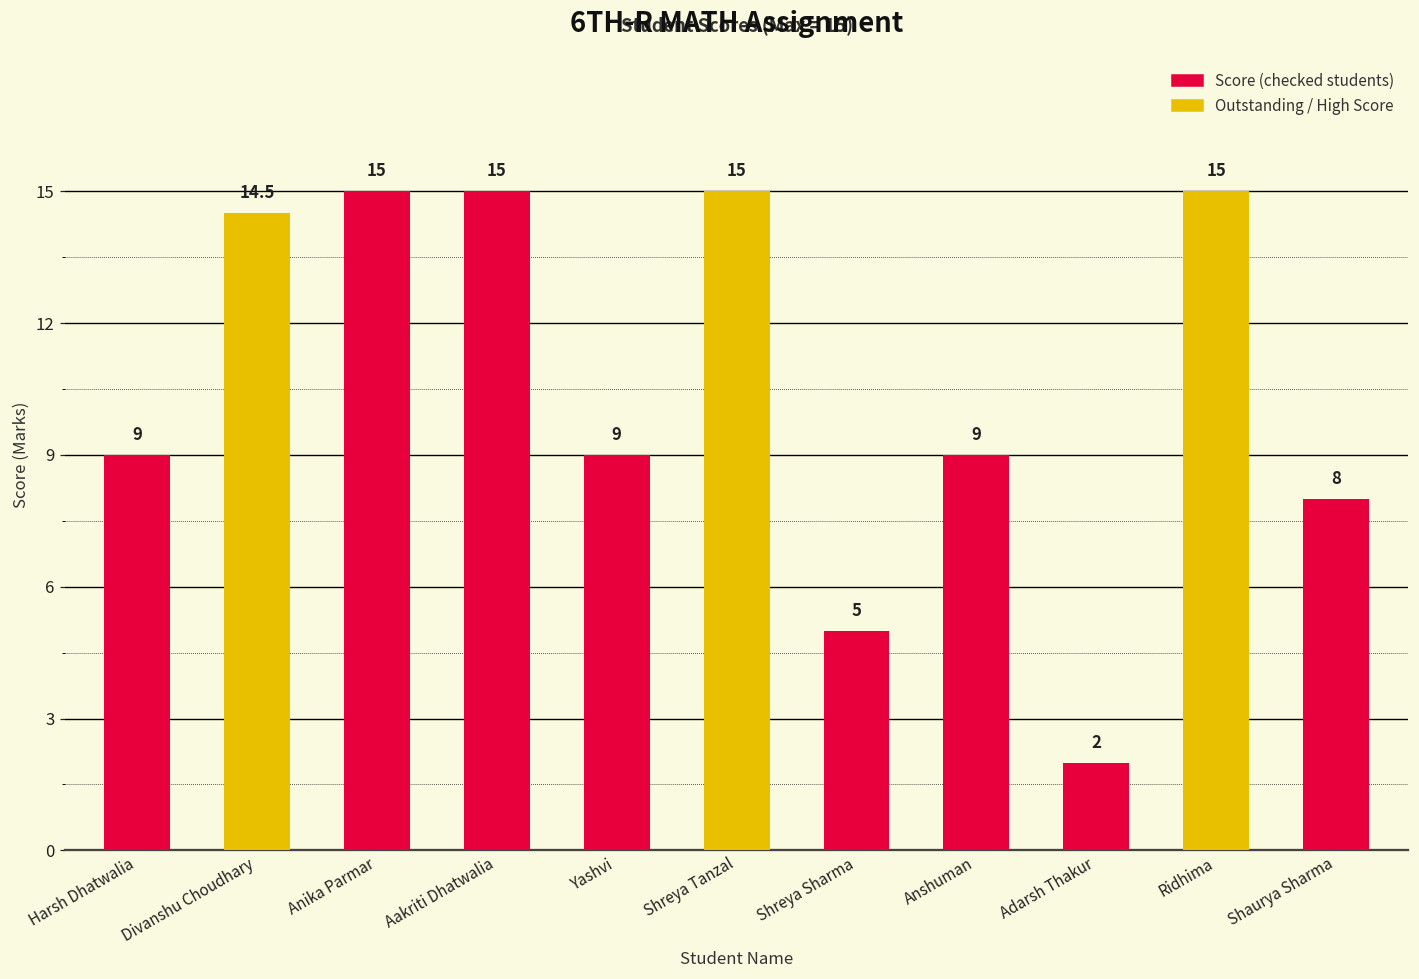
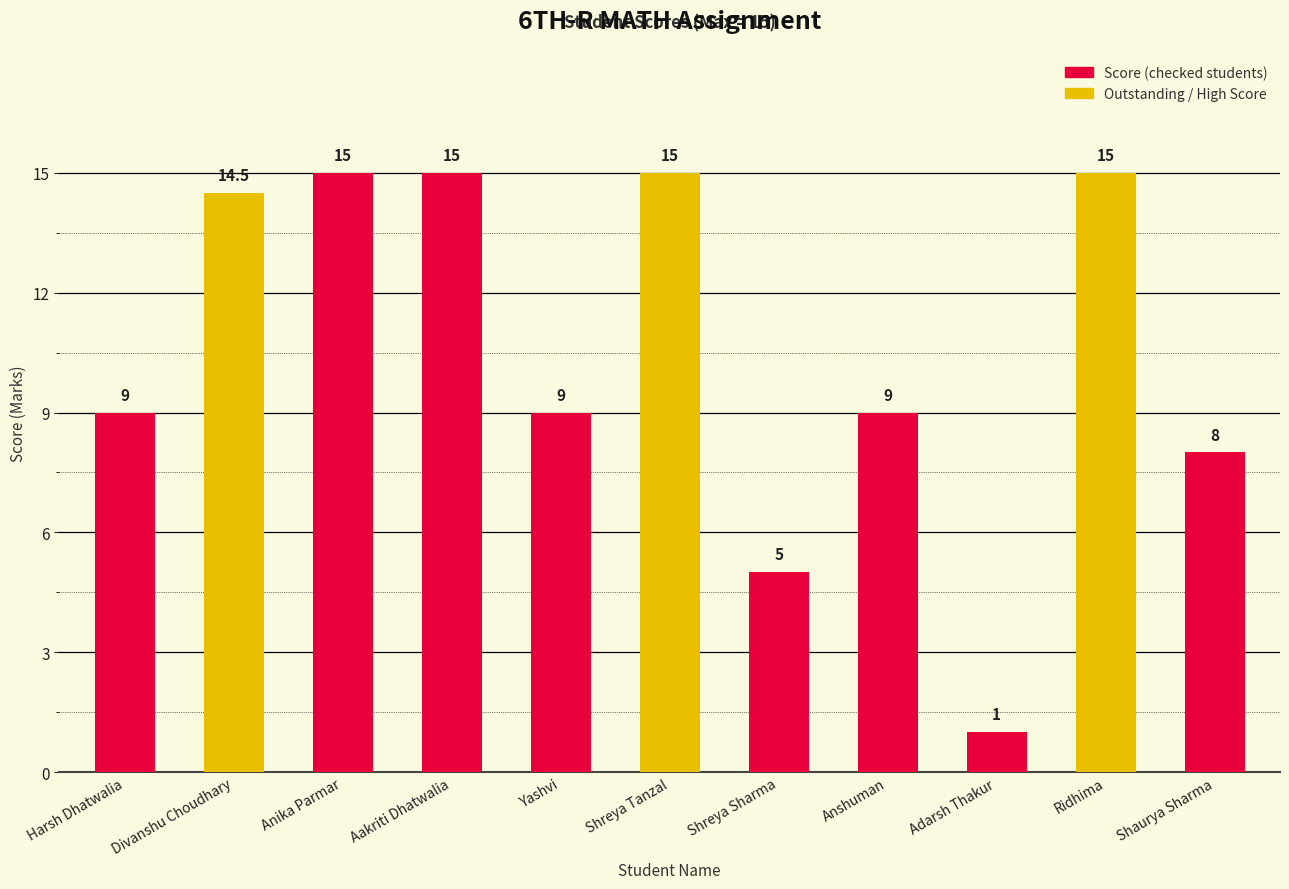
Adarsh Thakur: 2 -> 1
